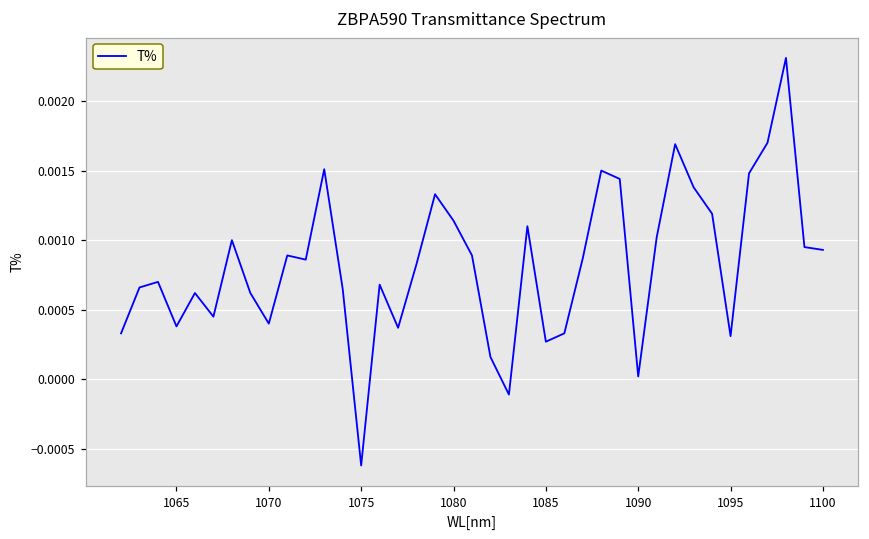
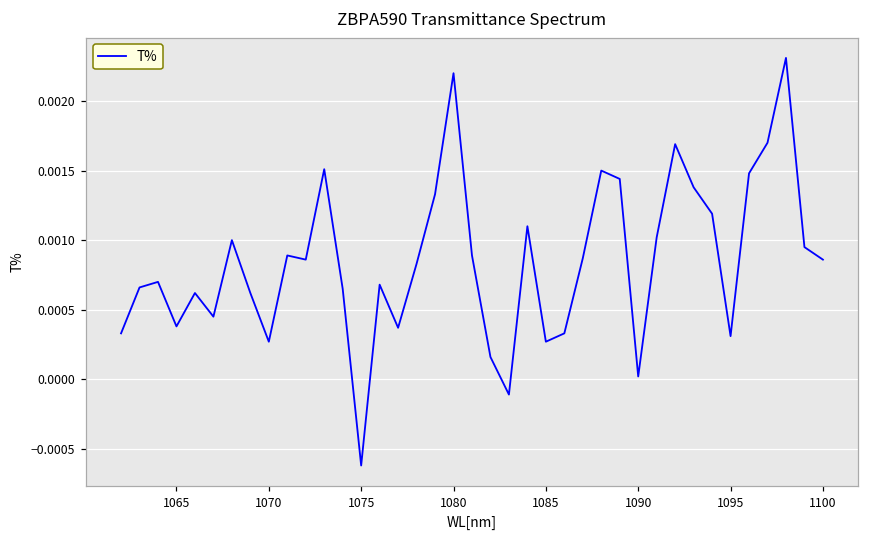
1070: 0.00040 -> 0.00027
1080: 0.00114 -> 0.00220
1100: 0.00093 -> 0.00086
